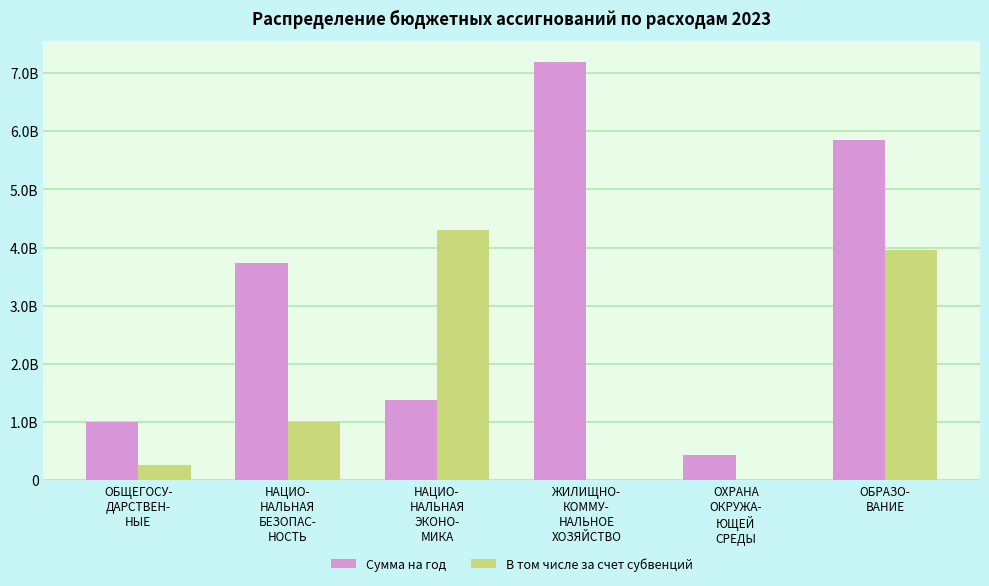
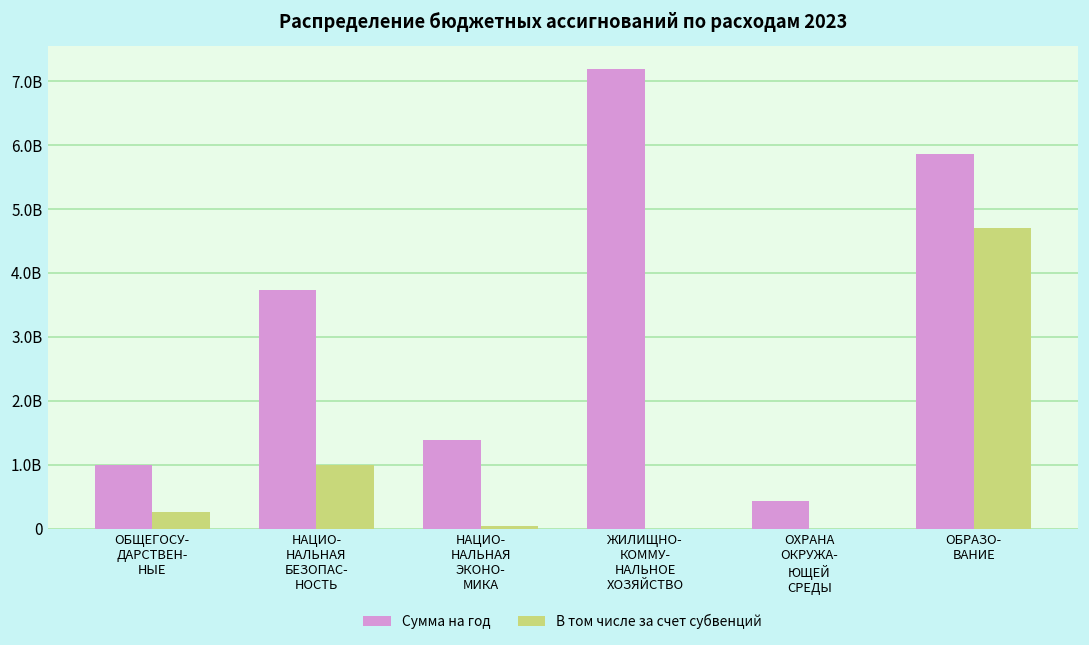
В том числе за счет субвенций, НАЦИО- НАЛЬНАЯ ЭКОНО- МИКА: 4300000000 -> 0
В том числе за счет субвенций, ОБРАЗО- ВАНИЕ: 4000000000 -> 4700000000
